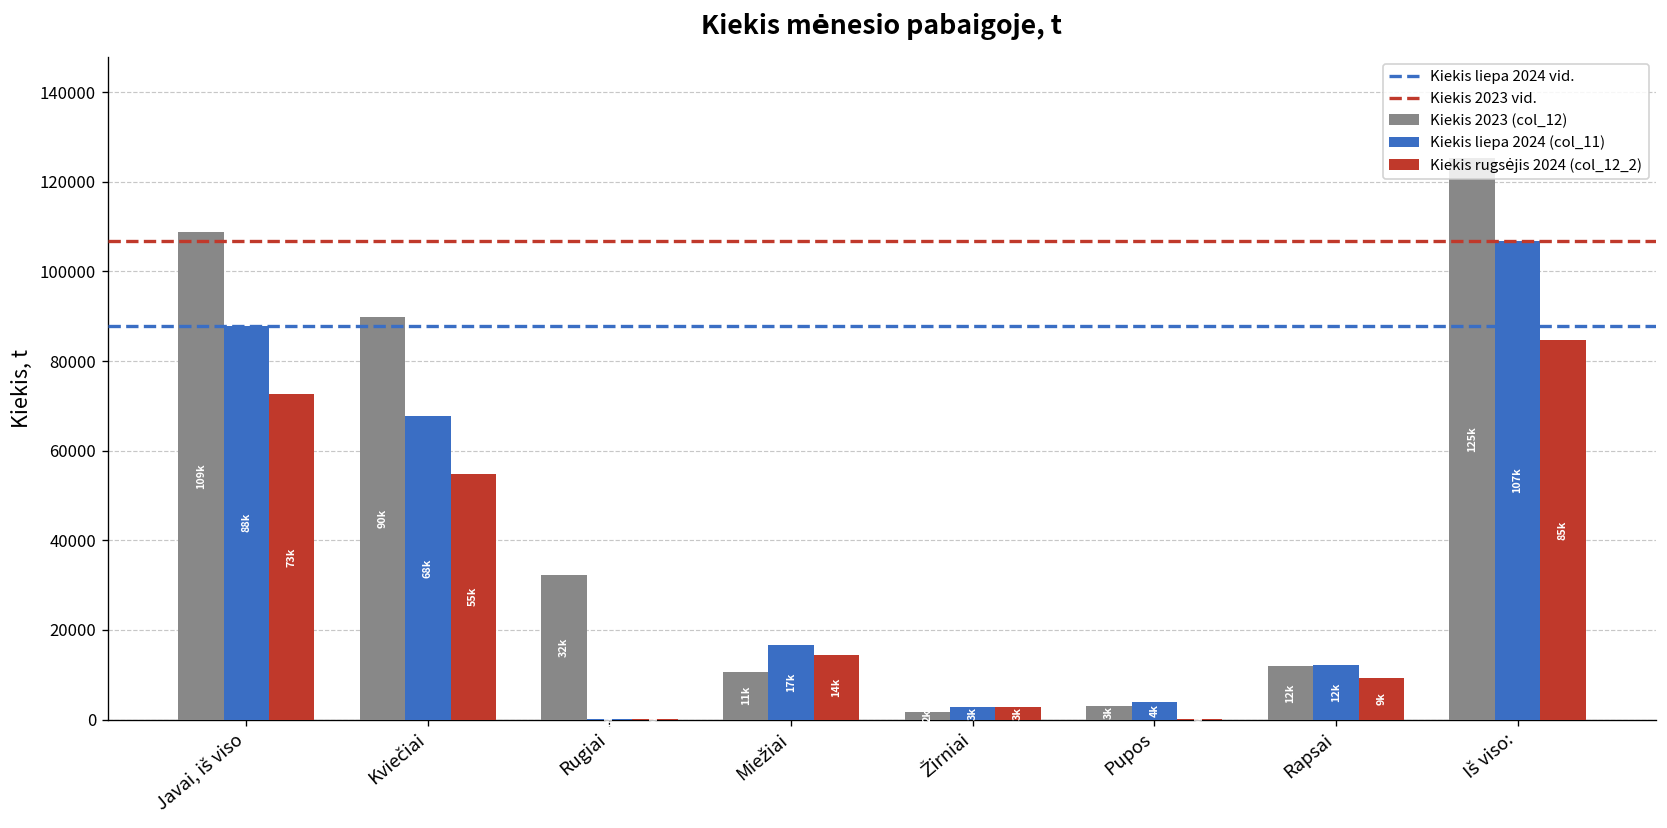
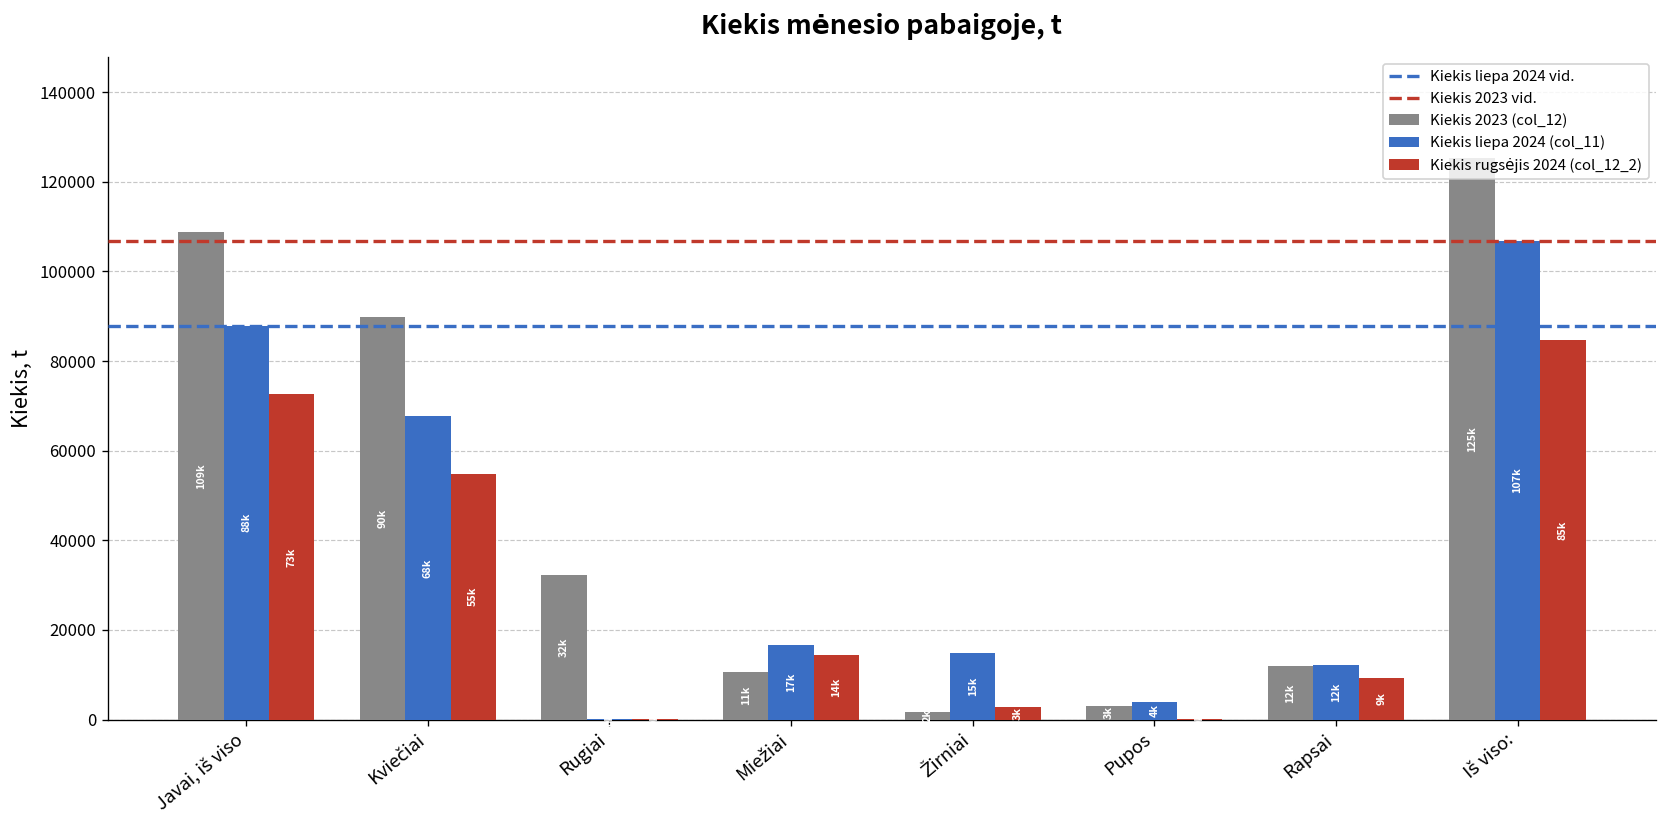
Kiekis liepa 2024 (col_11), Žirniai: 3k -> 15k
